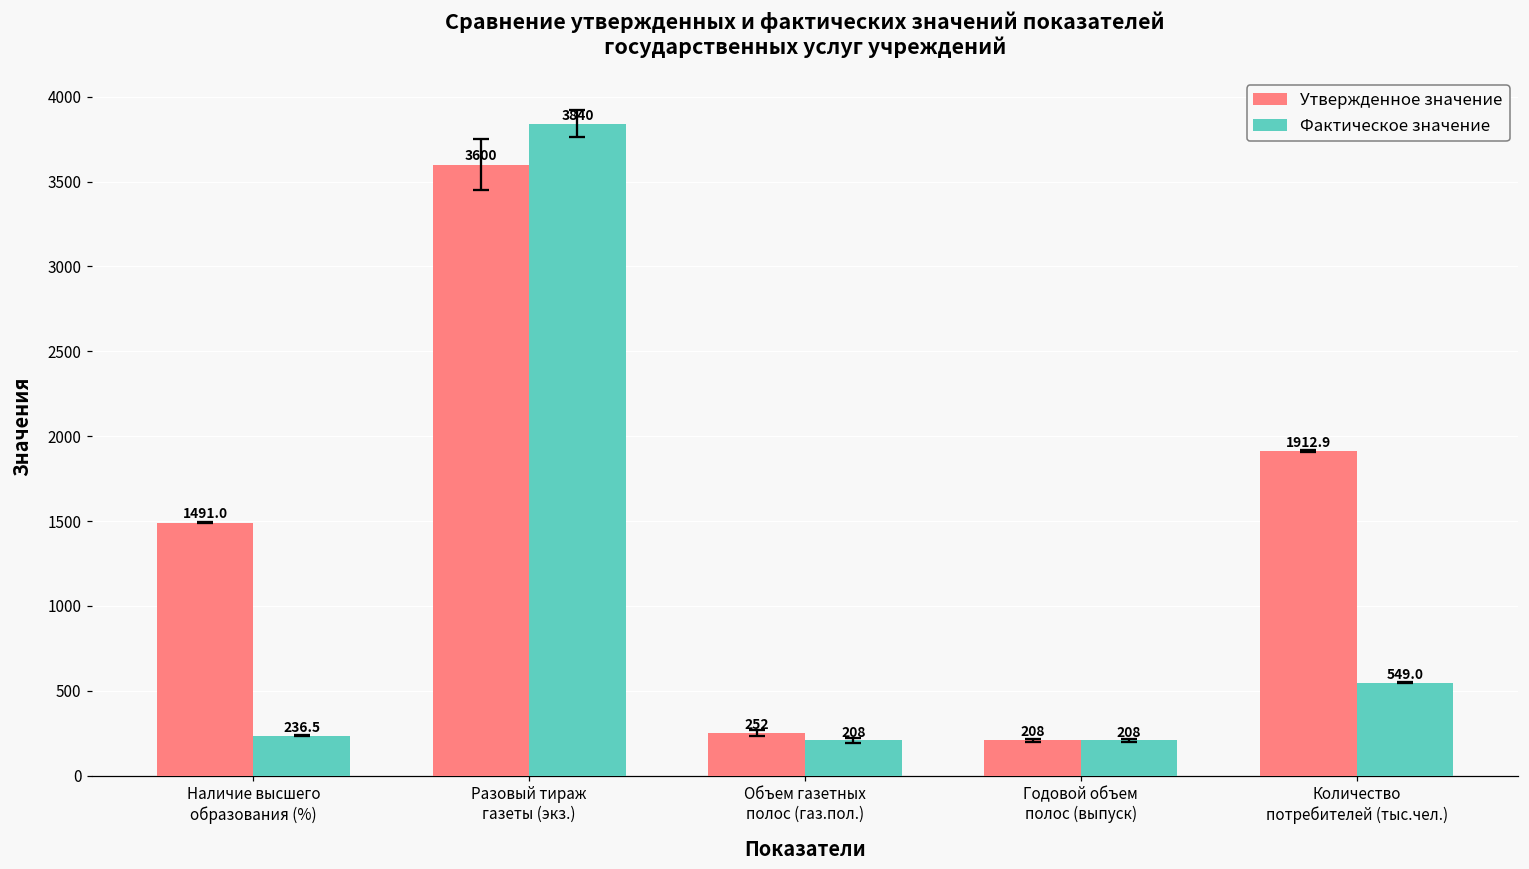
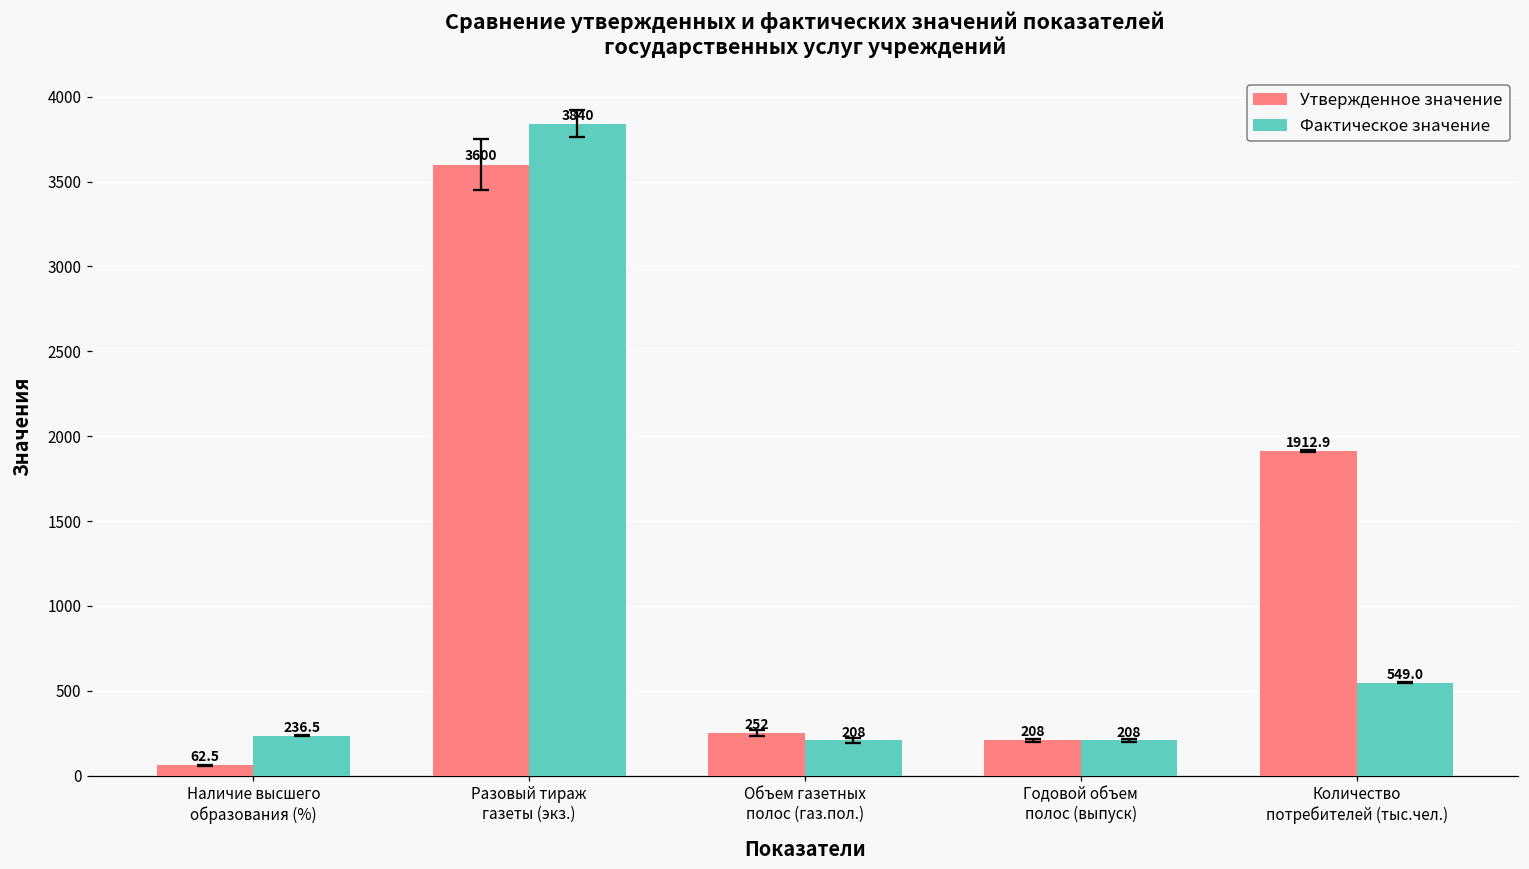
Утвержденное значение, Наличие высшего образования (%): 1491.0 -> 62.5
